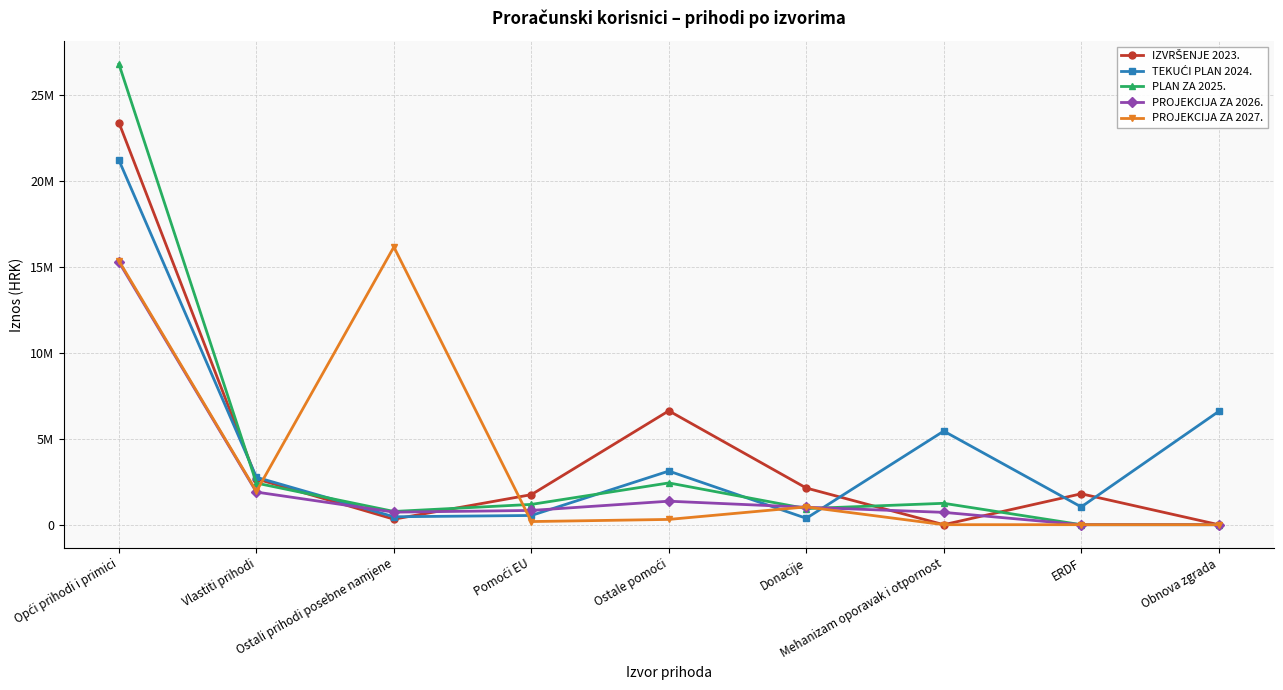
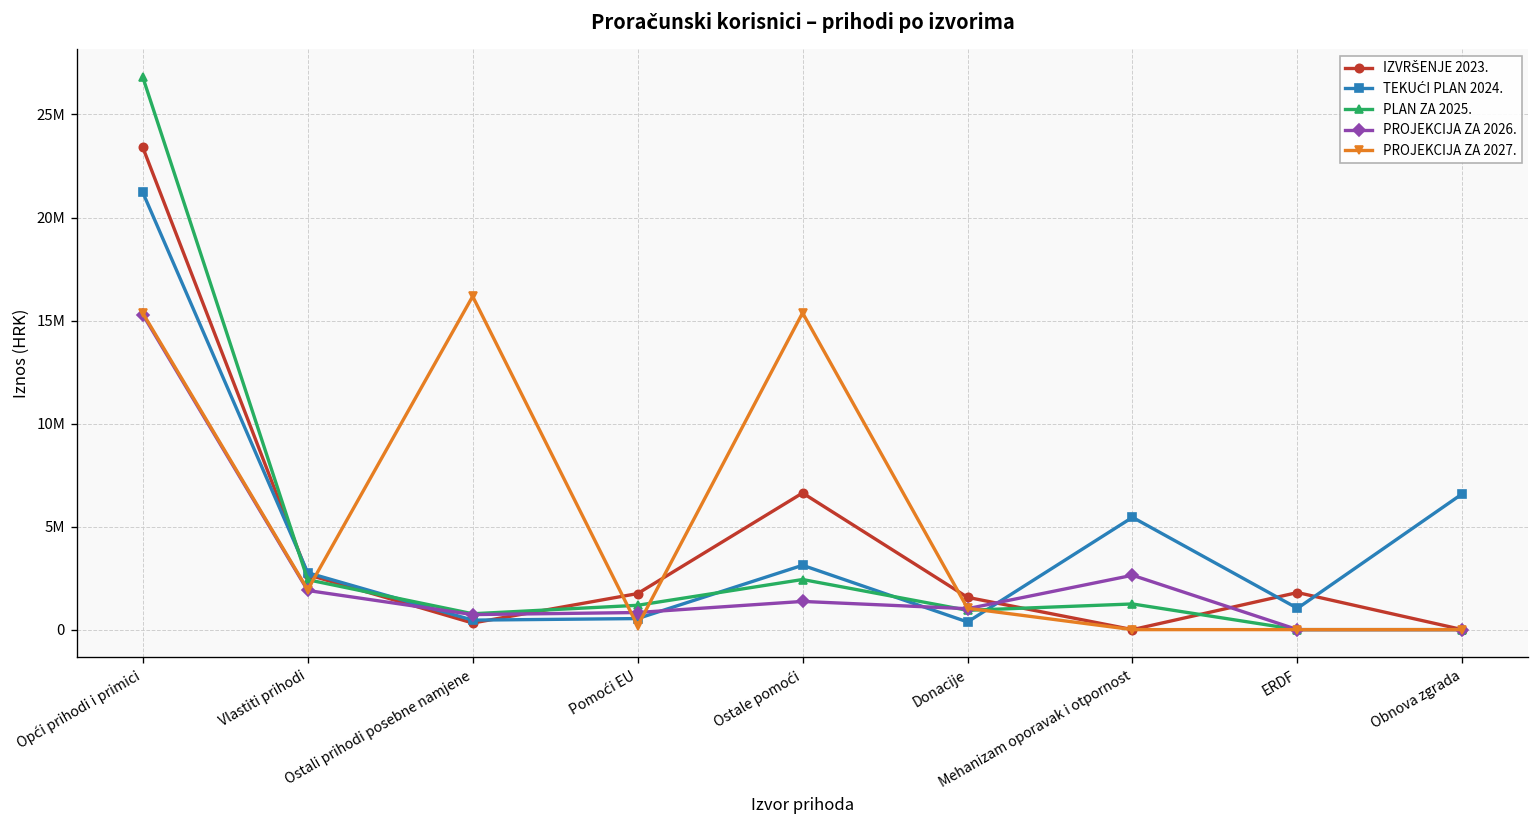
PROJEKCIJA ZA 2027., Ostale pomoći: 300000 -> 15400000
IZVRŠENJE 2023., Donacije: 2100000 -> 1600000
PROJEKCIJA ZA 2026., Mehanizam oporavak i otpornost: 700000 -> 2600000
